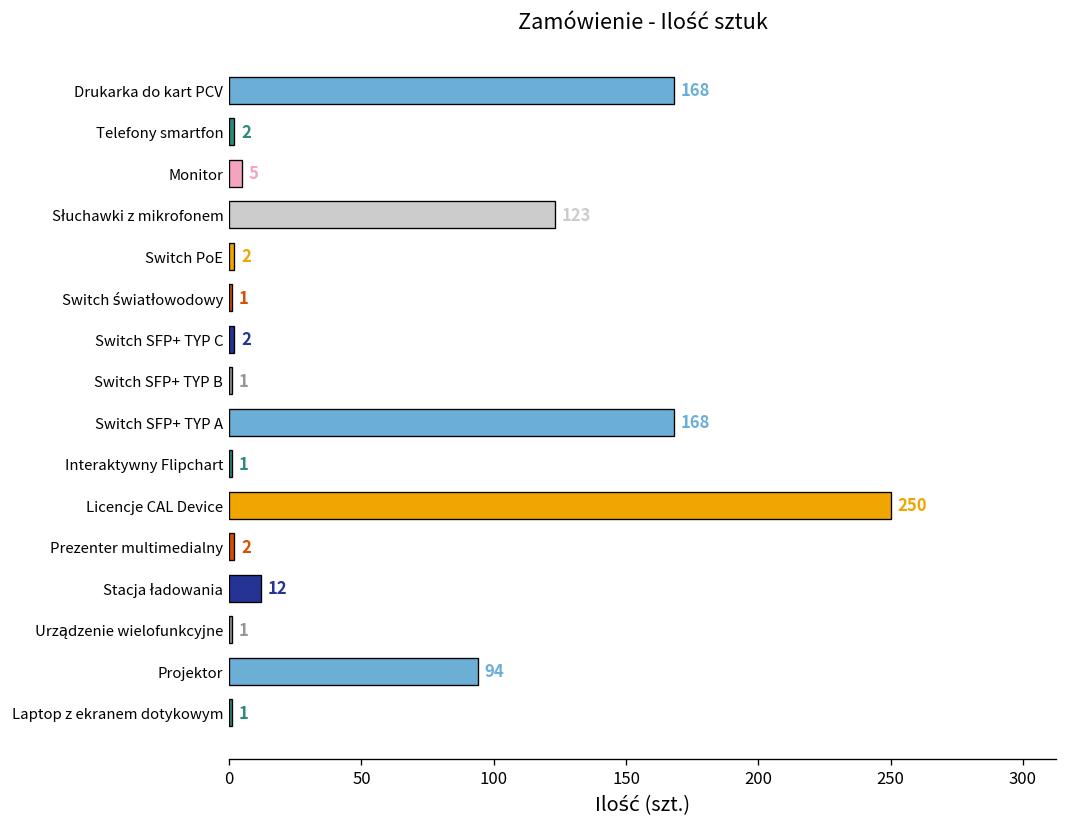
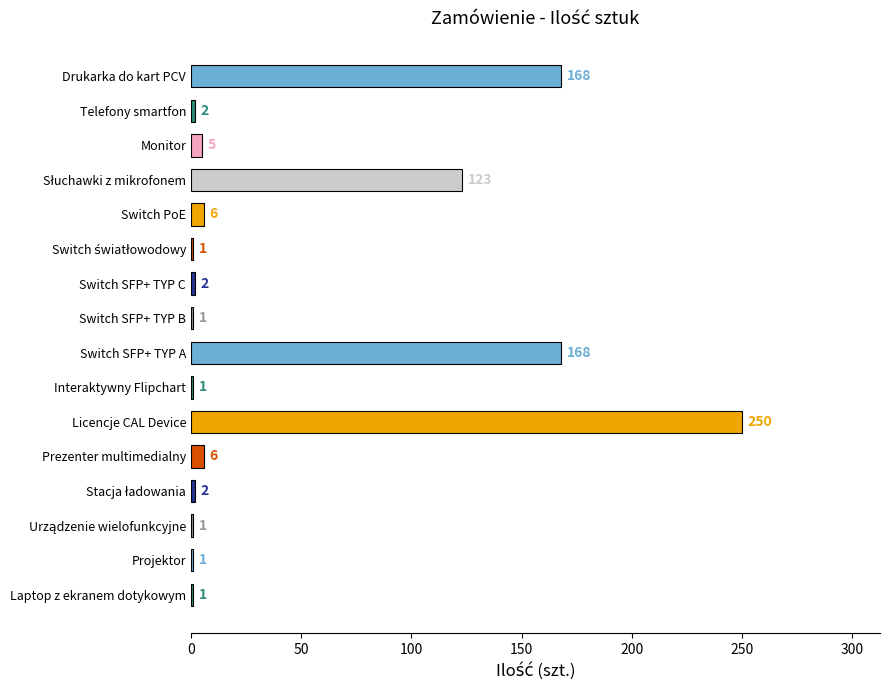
Switch PoE: 2 -> 6
Prezenter multimedialny: 2 -> 6
Stacja ładowania: 12 -> 2
Projektor: 94 -> 1
